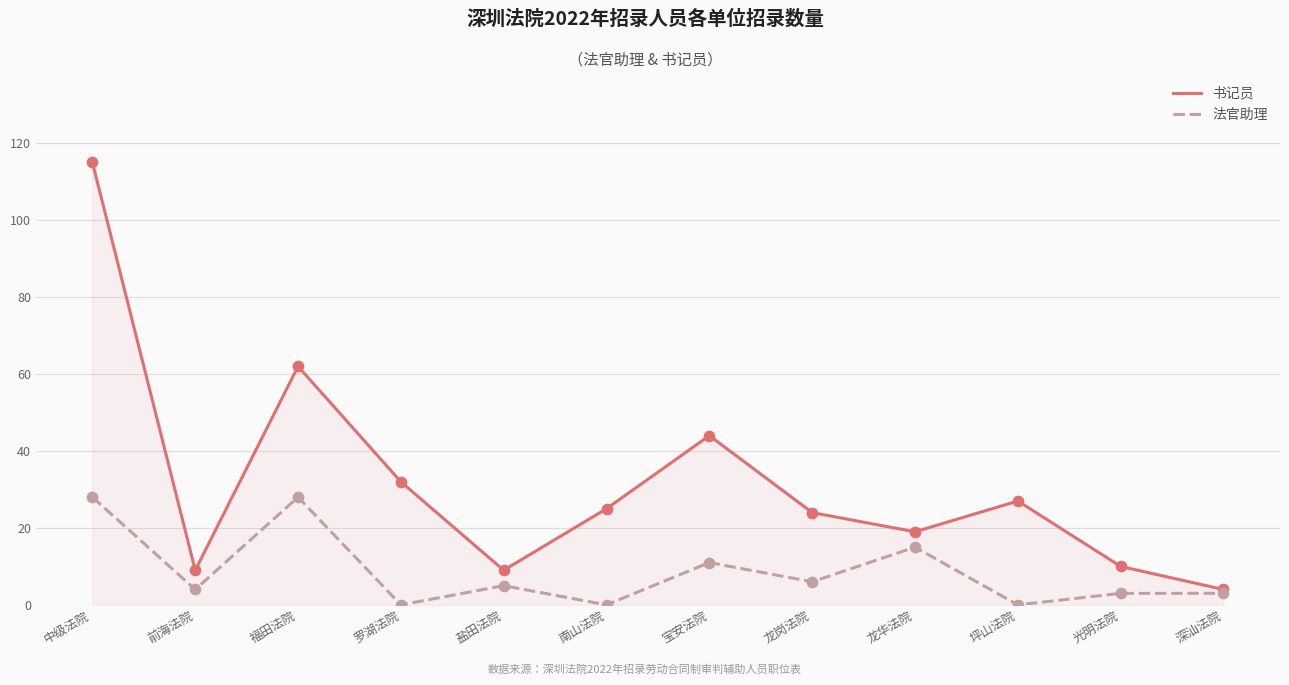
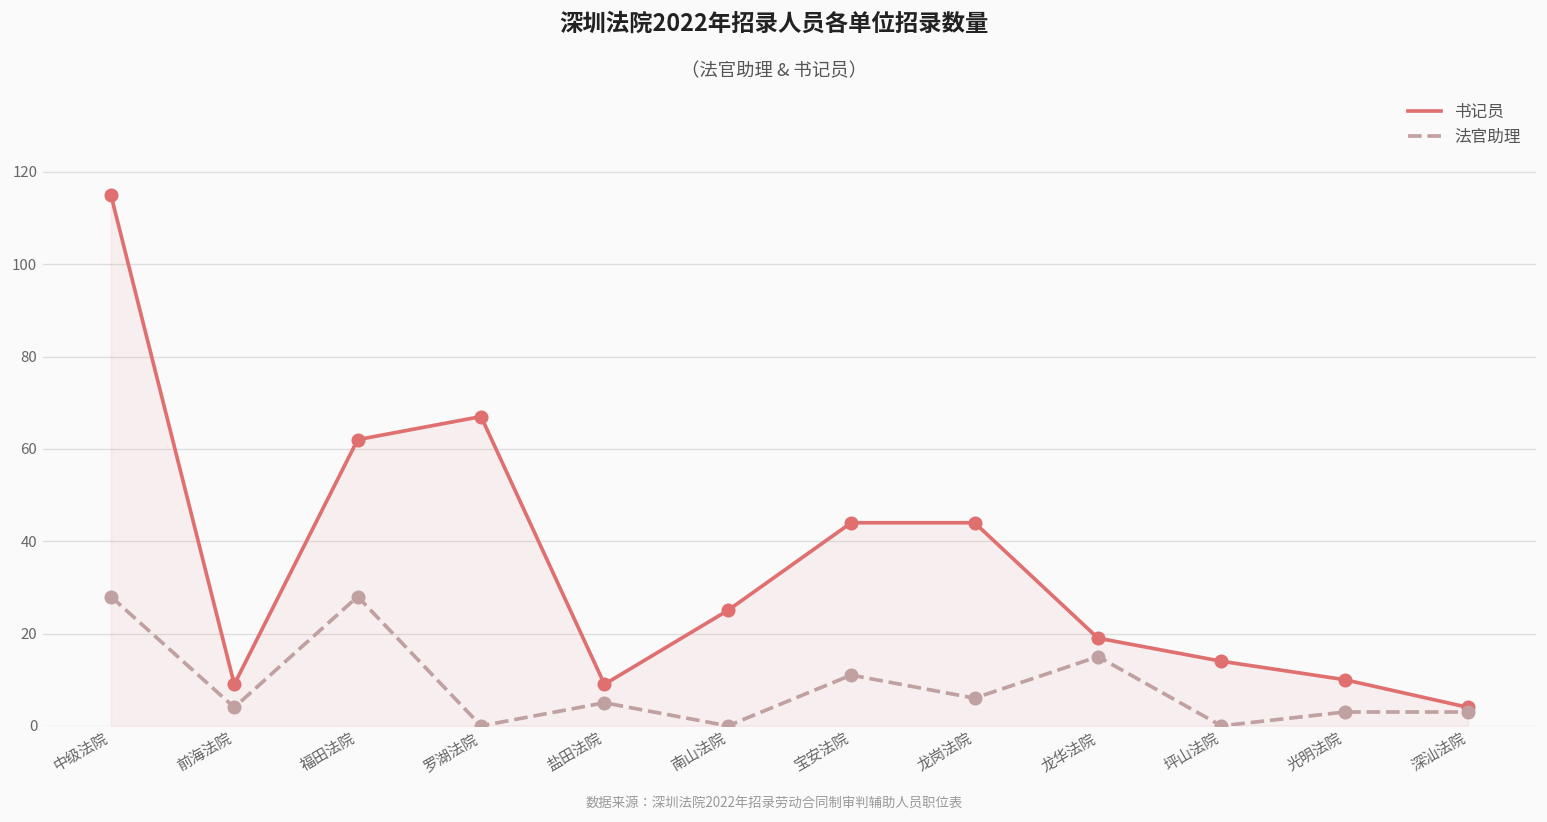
书记员, 罗湖法院: 32 -> 67
书记员, 龙岗法院: 24 -> 44
书记员, 坪山法院: 27 -> 14
